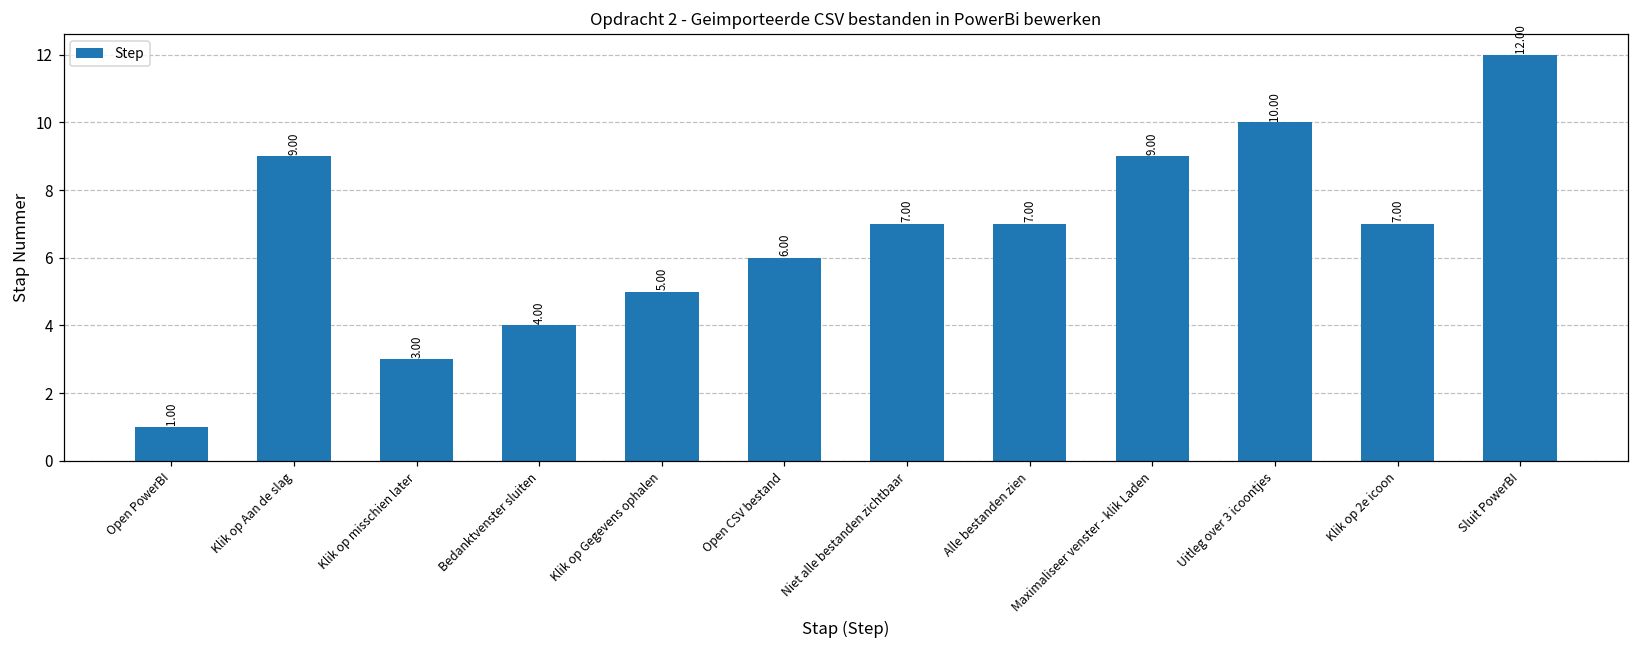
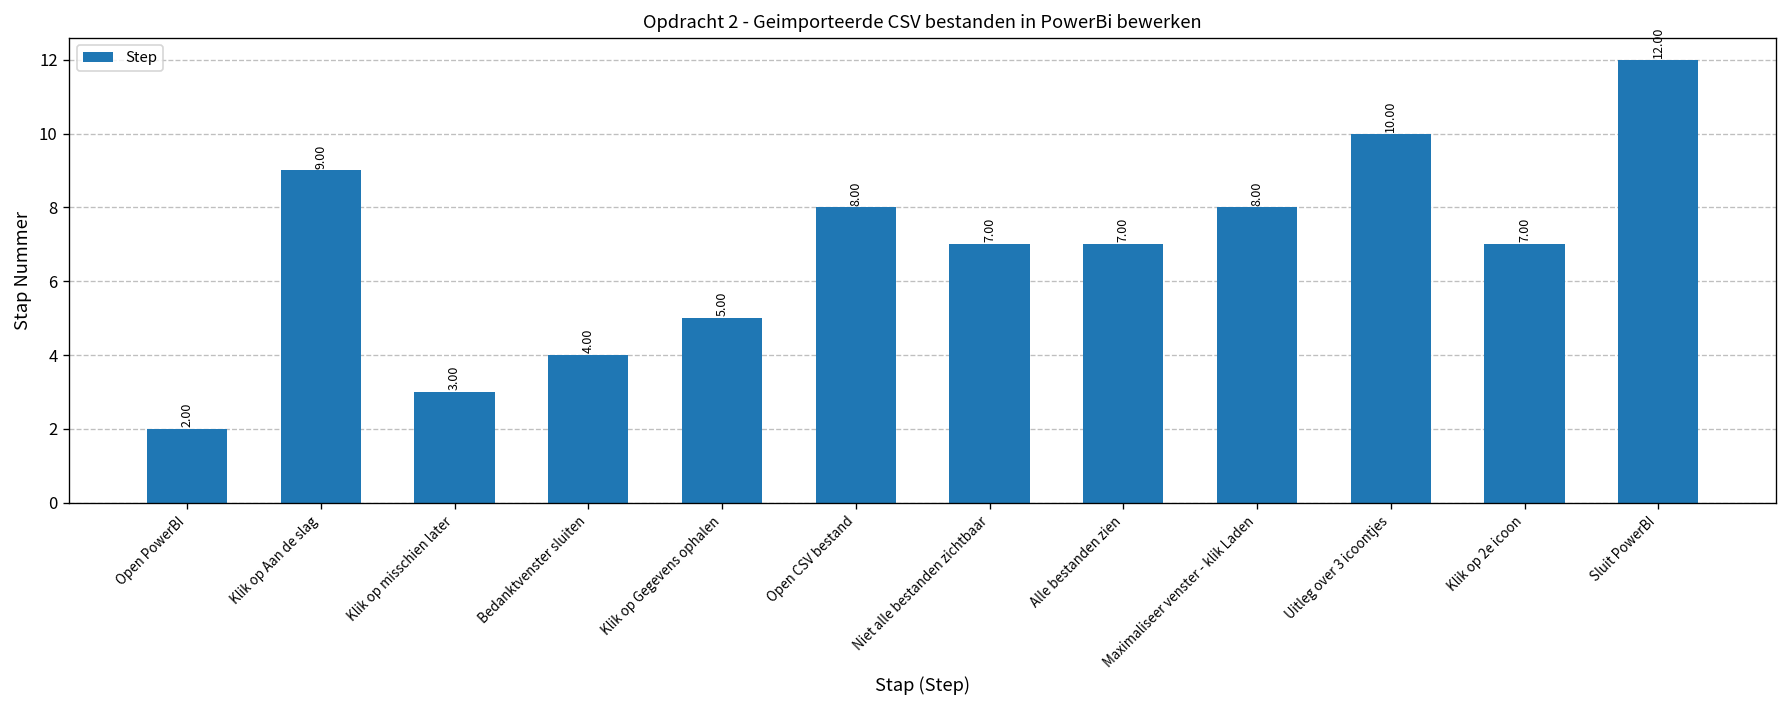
Open PowerBI: 1.00 -> 2.00
Open CSV bestand: 6.00 -> 8.00
Maximaliseer venster - klik Laden: 9.00 -> 8.00
